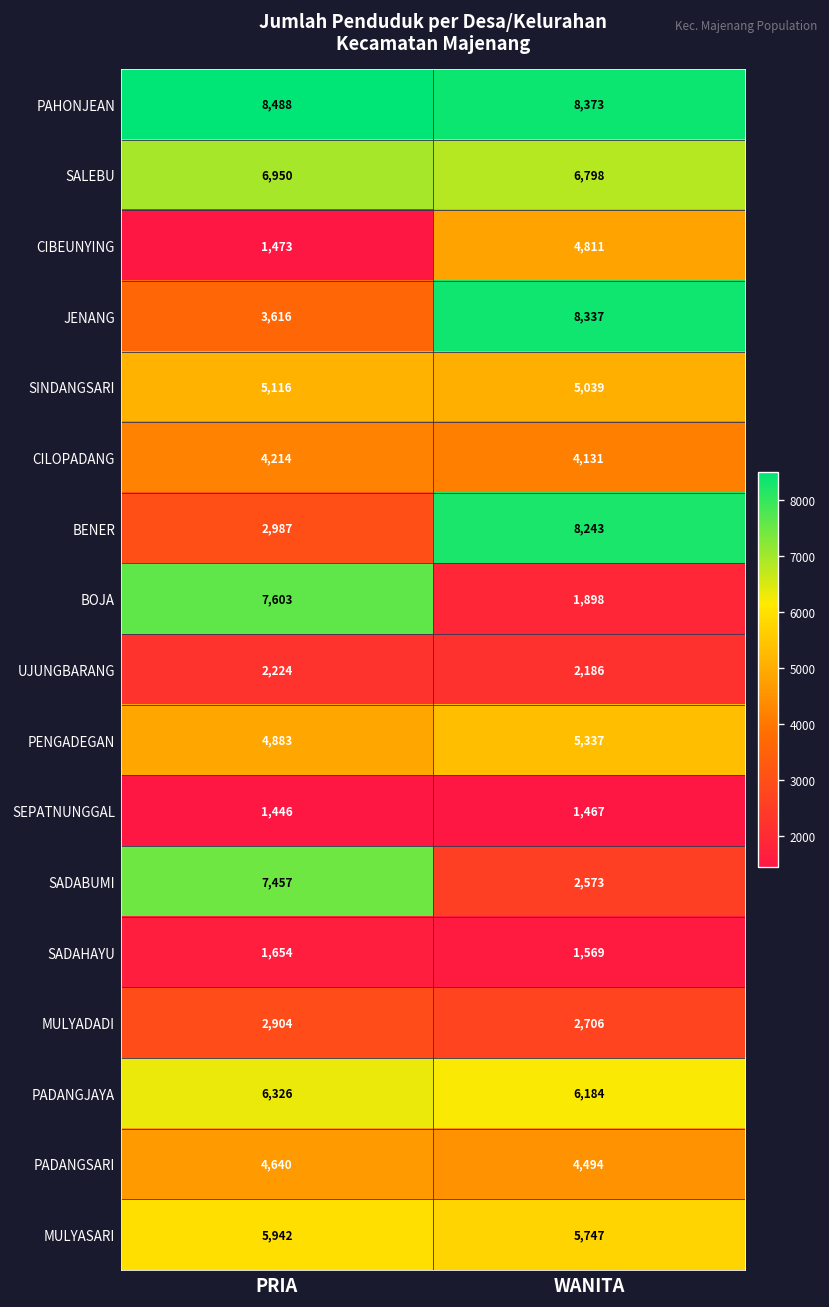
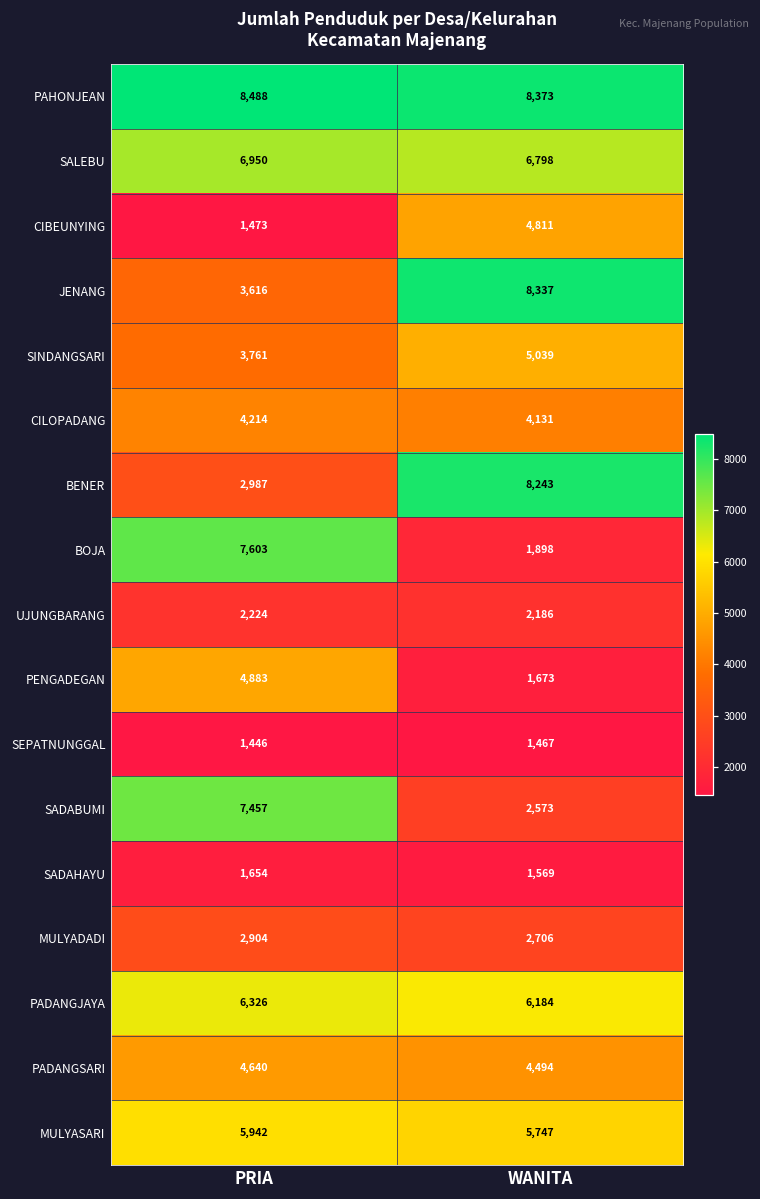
SINDANGSARI, PRIA: 5,116 -> 3,761
PENGADEGAN, WANITA: 5,337 -> 1,673
